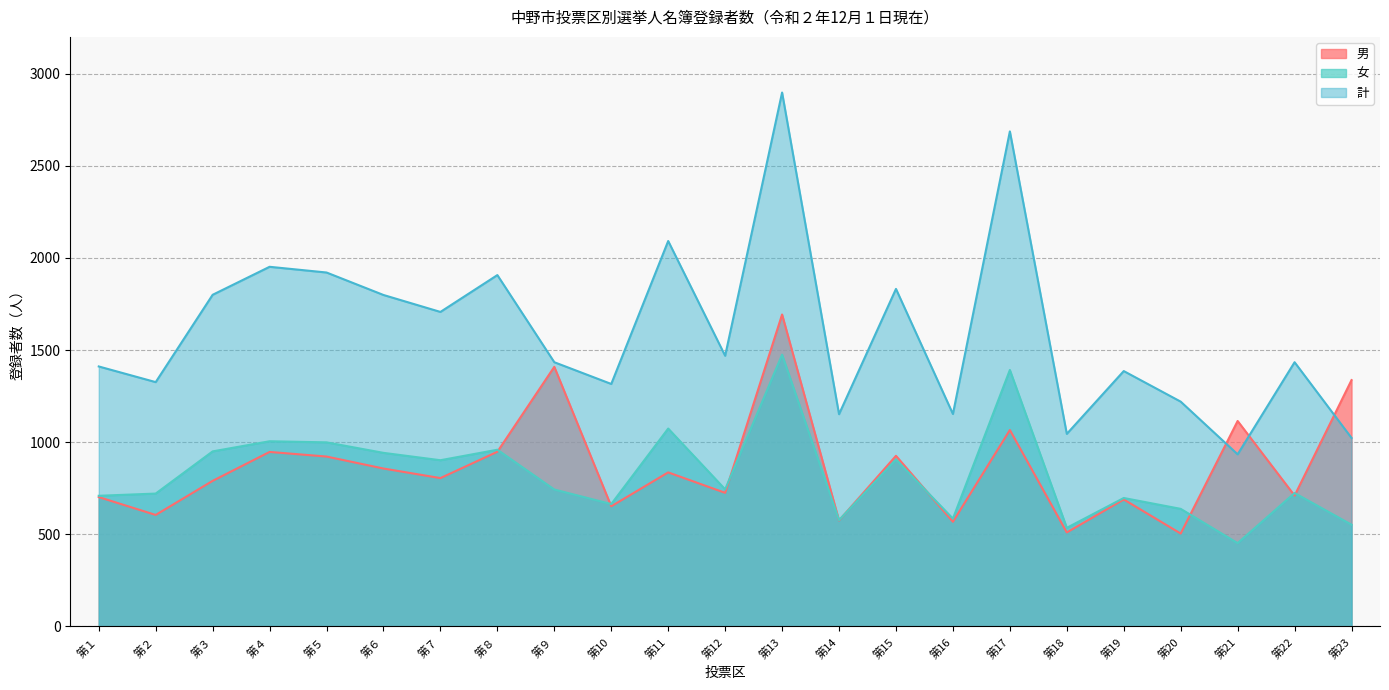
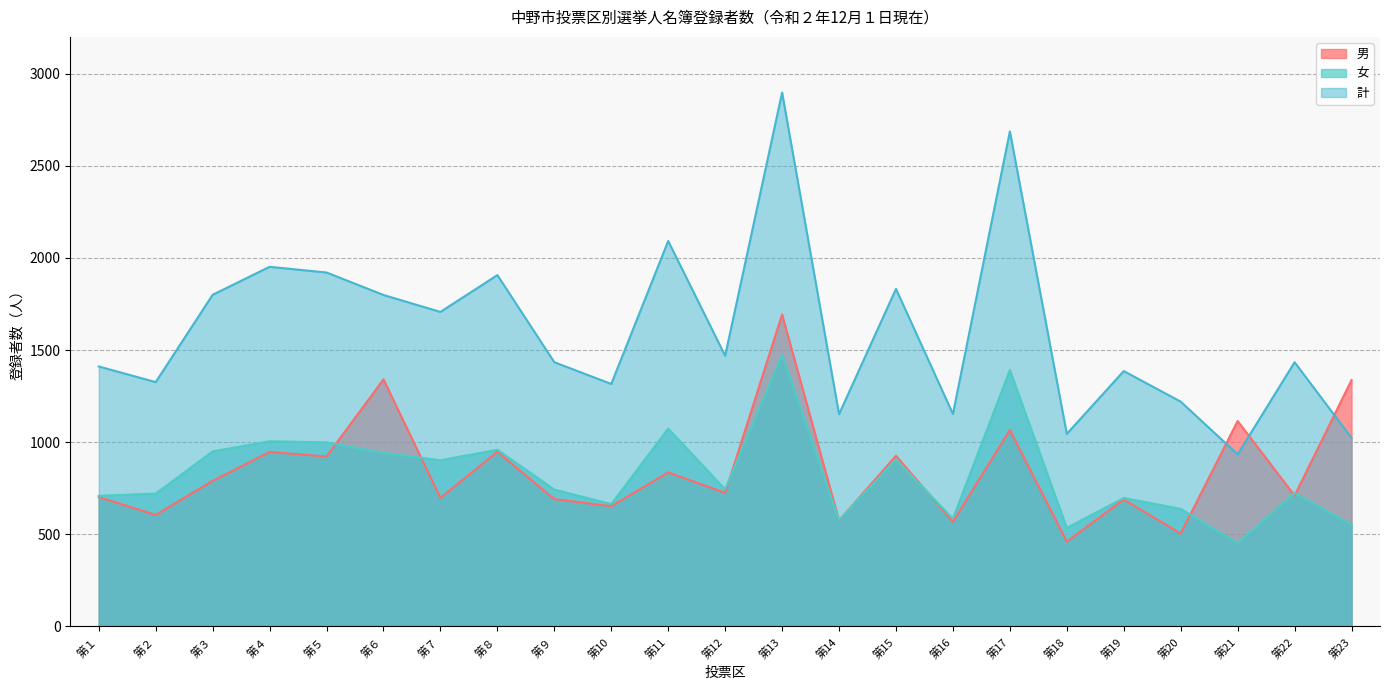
男, 第６: 860 -> 1340
男, 第７: 810 -> 700
男, 第９: 1410 -> 690
男, 第18: 510 -> 460
